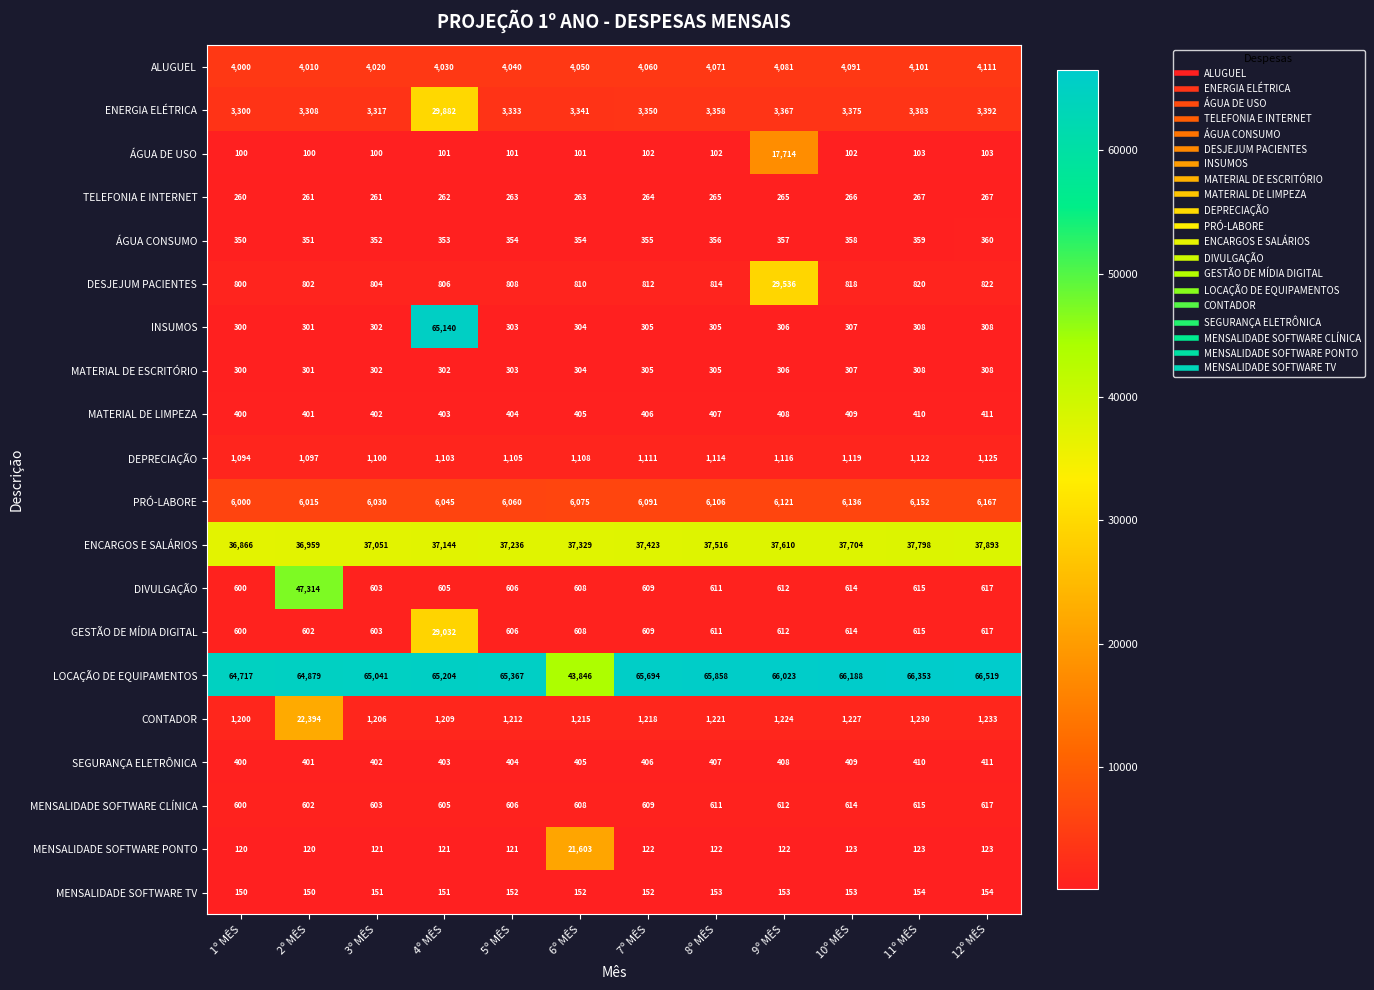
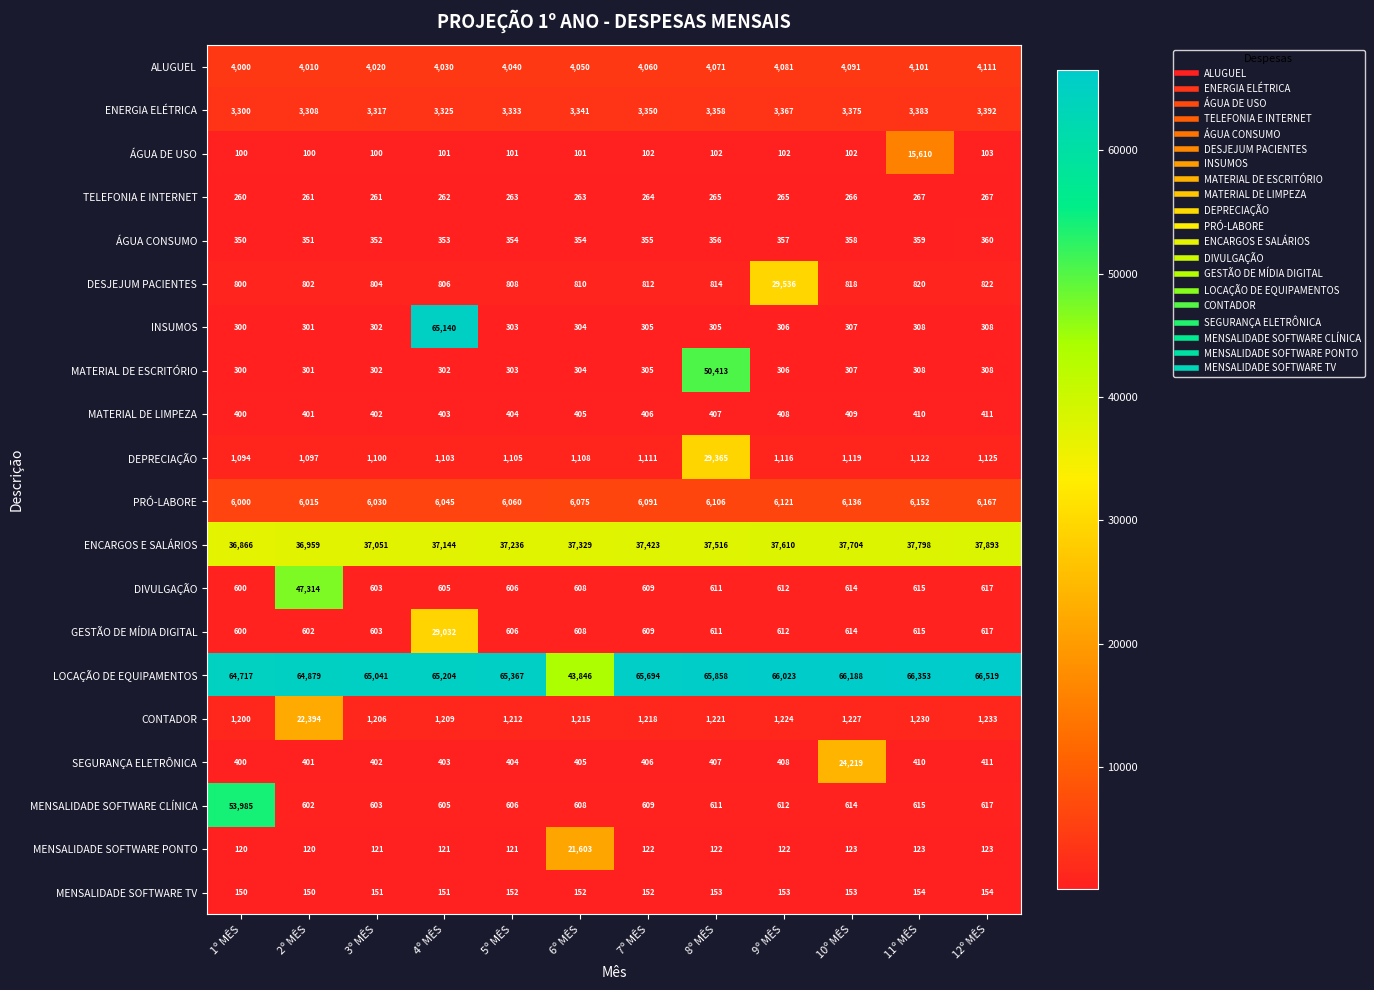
ENERGIA ELÉTRICA, 4º MÊS: 29,882 -> 3,325
ÁGUA DE USO, 9º MÊS: 17,714 -> 102
ÁGUA DE USO, 11º MÊS: 103 -> 15,610
MATERIAL DE ESCRITÓRIO, 8º MÊS: 305 -> 50,413
DEPRECIAÇÃO, 8º MÊS: 1,114 -> 29,365
SEGURANÇA ELETRÔNICA, 10º MÊS: 409 -> 24,219
MENSALIDADE SOFTWARE CLÍNICA, 1º MÊS: 600 -> 53,985
